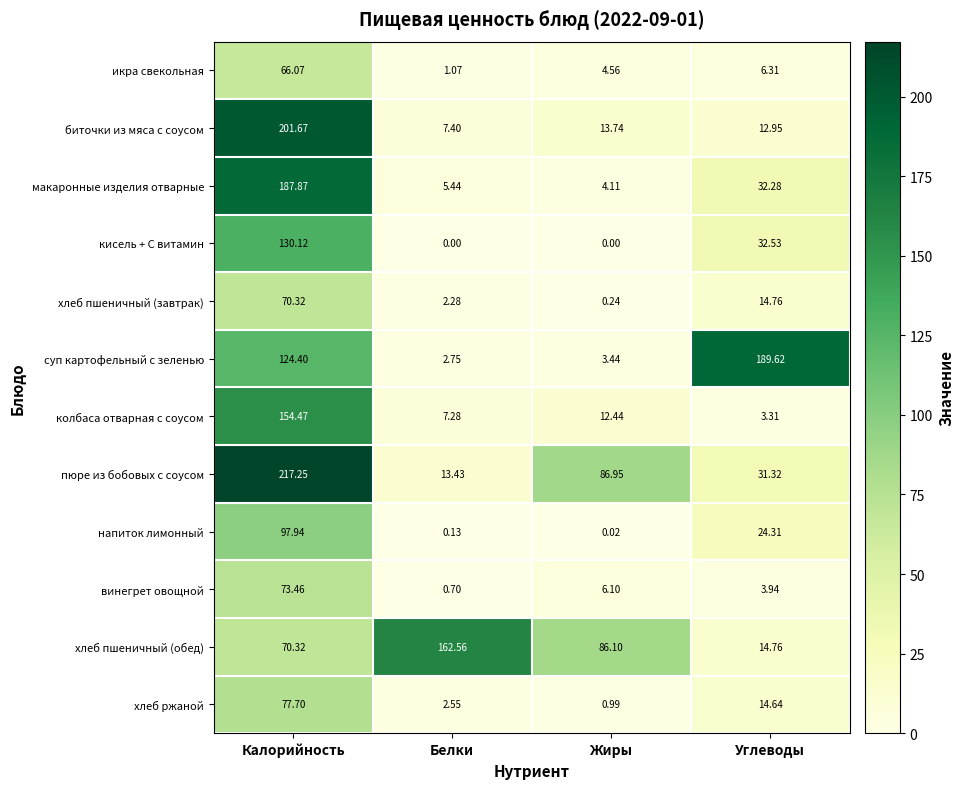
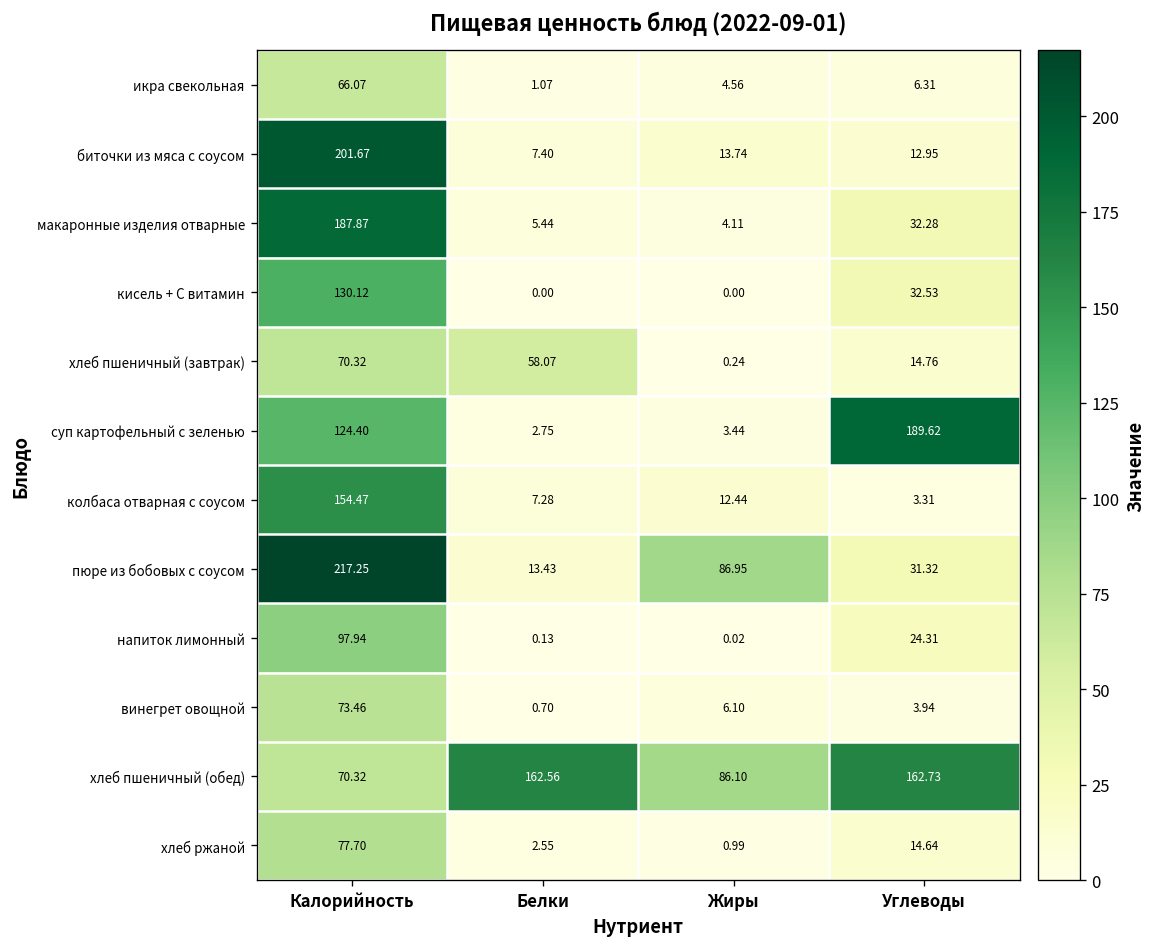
хлеб пшеничный (завтрак), Белки: 2.28 -> 58.07
хлеб пшеничный (обед), Углеводы: 14.76 -> 162.73
